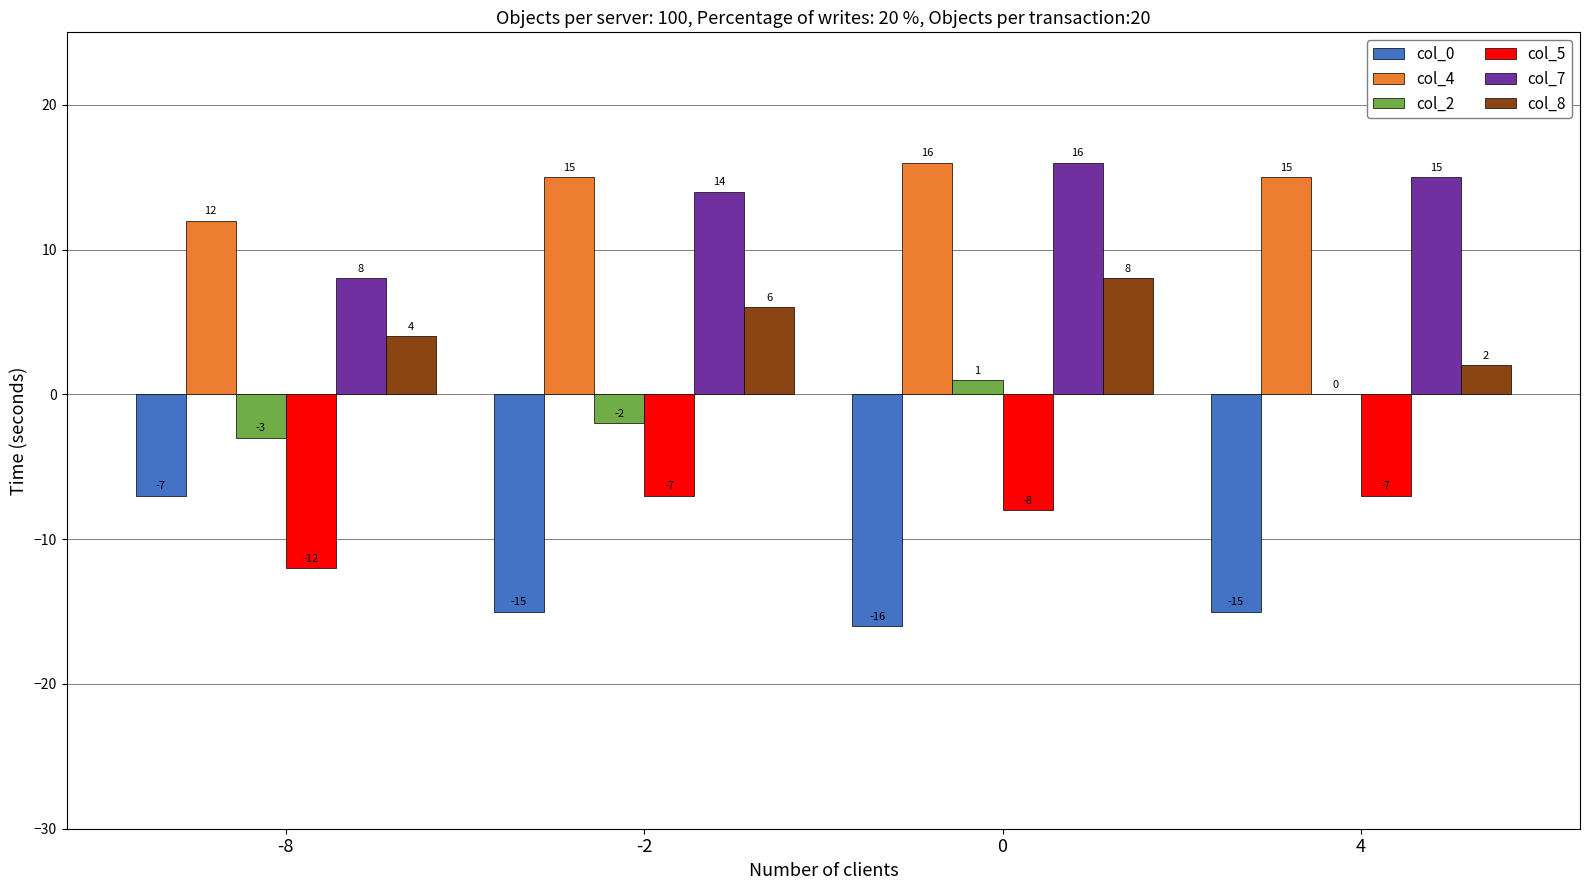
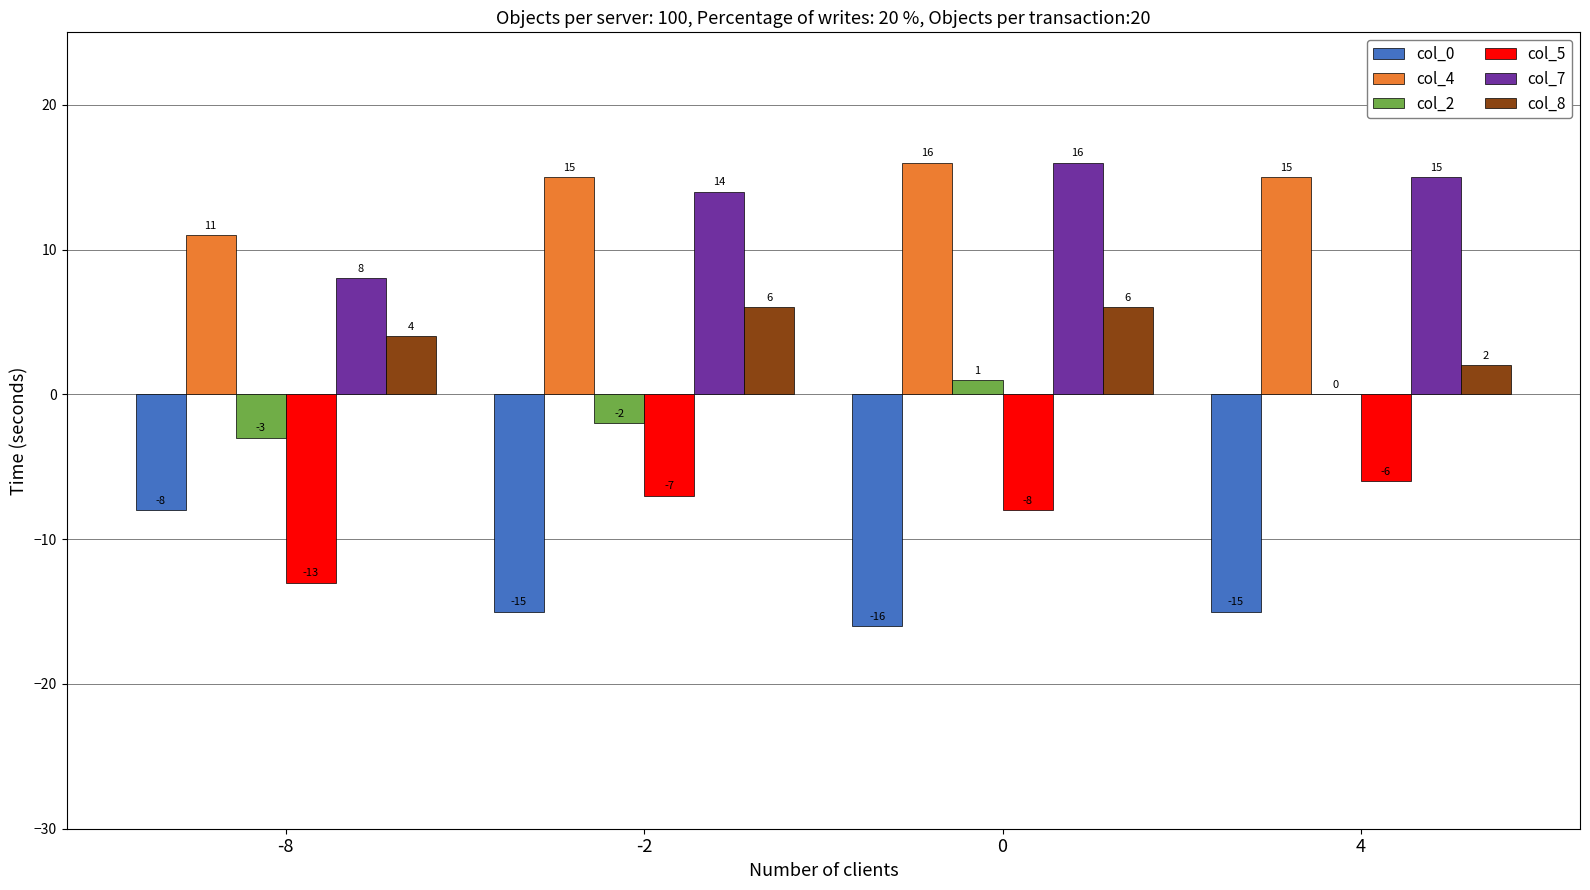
col_0, -8: -7 -> -8
col_4, -8: 12 -> 11
col_5, -8: -12 -> -13
col_8, 0: 8 -> 6
col_5, 4: -7 -> -6
